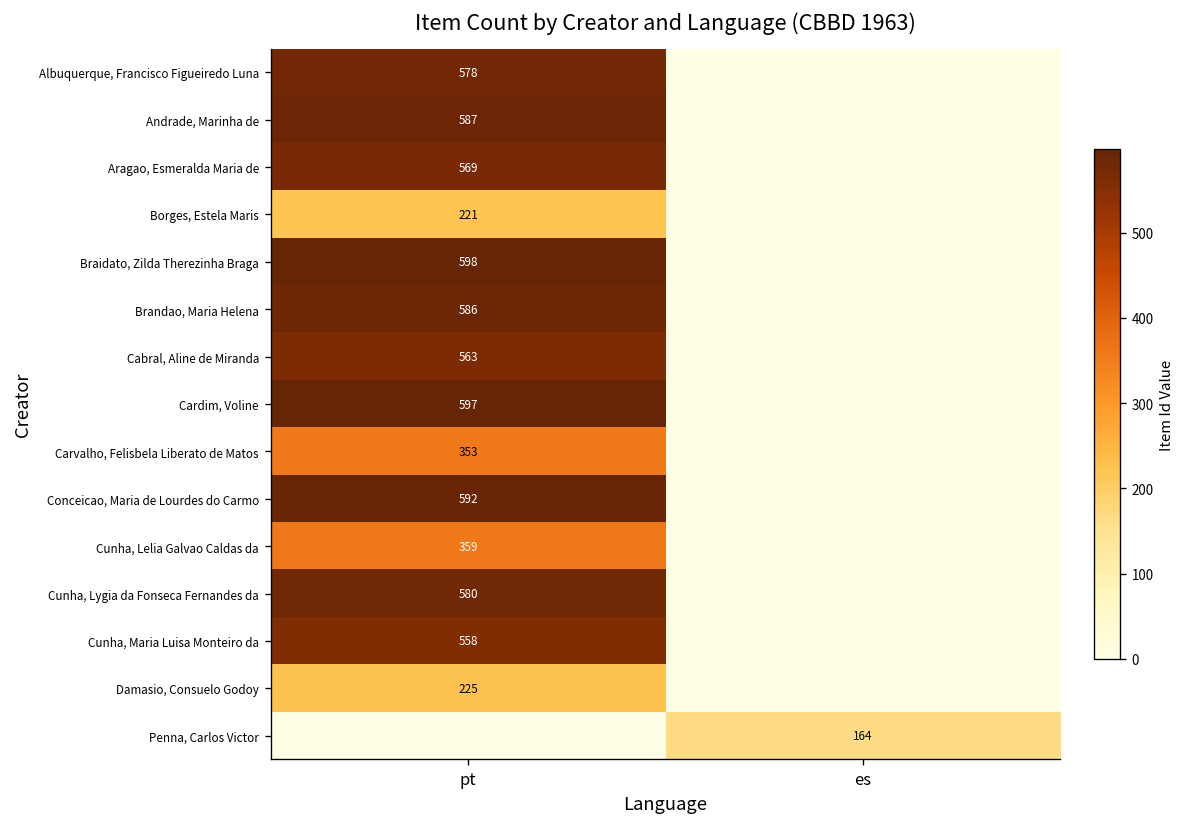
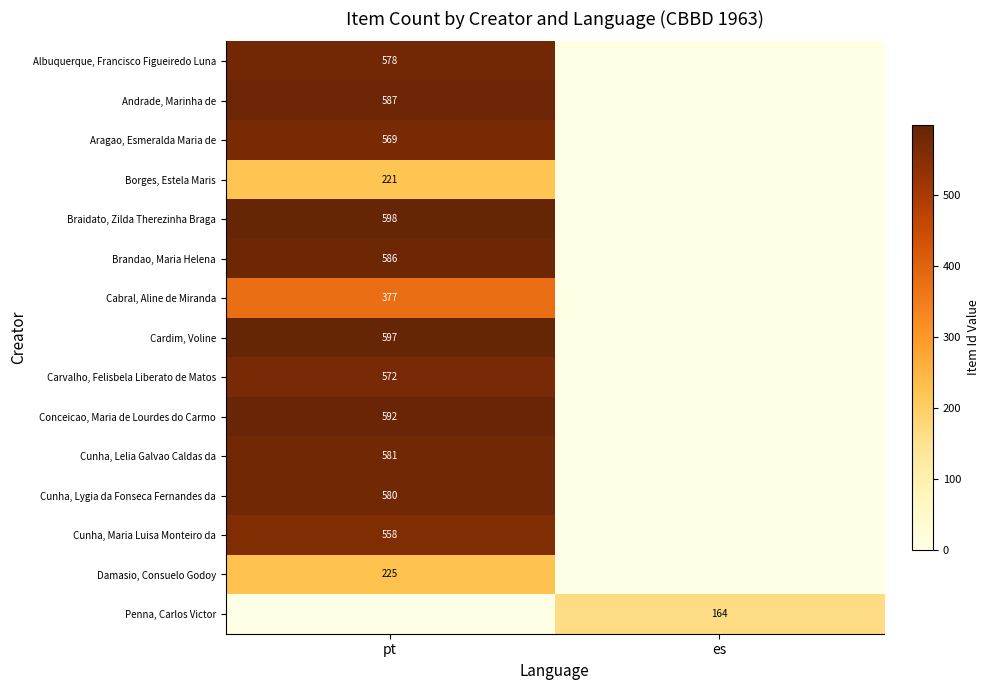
Cabral, Aline de Miranda, pt: 563 -> 377
Carvalho, Felisbela Liberato de Matos, pt: 353 -> 572
Cunha, Lelia Galvao Caldas da, pt: 359 -> 581
